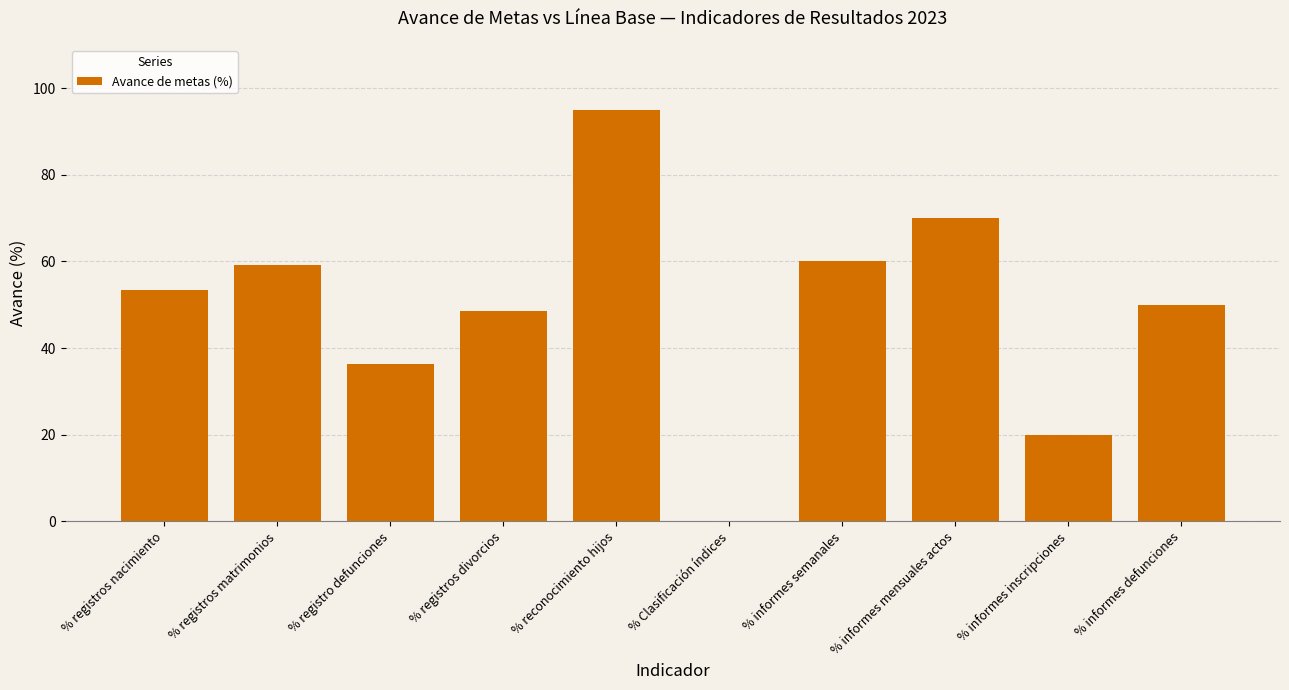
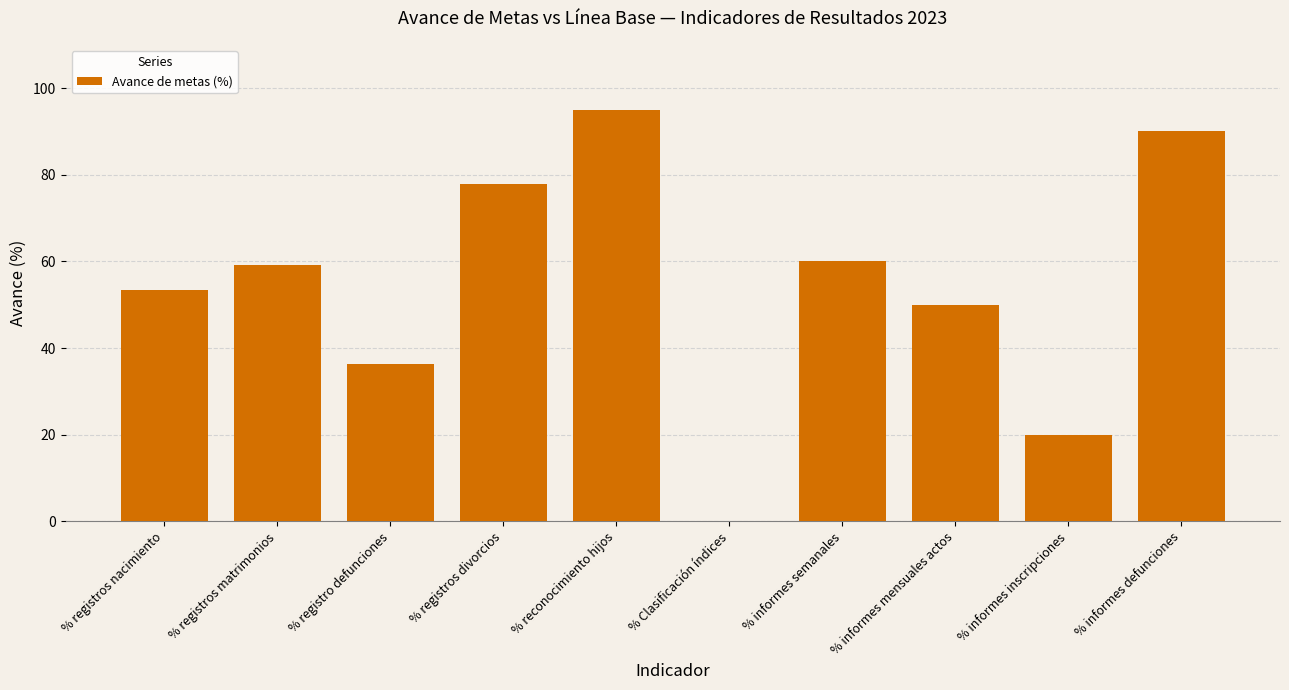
% registros divorcios: 49 -> 78
% informes mensuales actos: 70 -> 50
% informes defunciones: 50 -> 90
